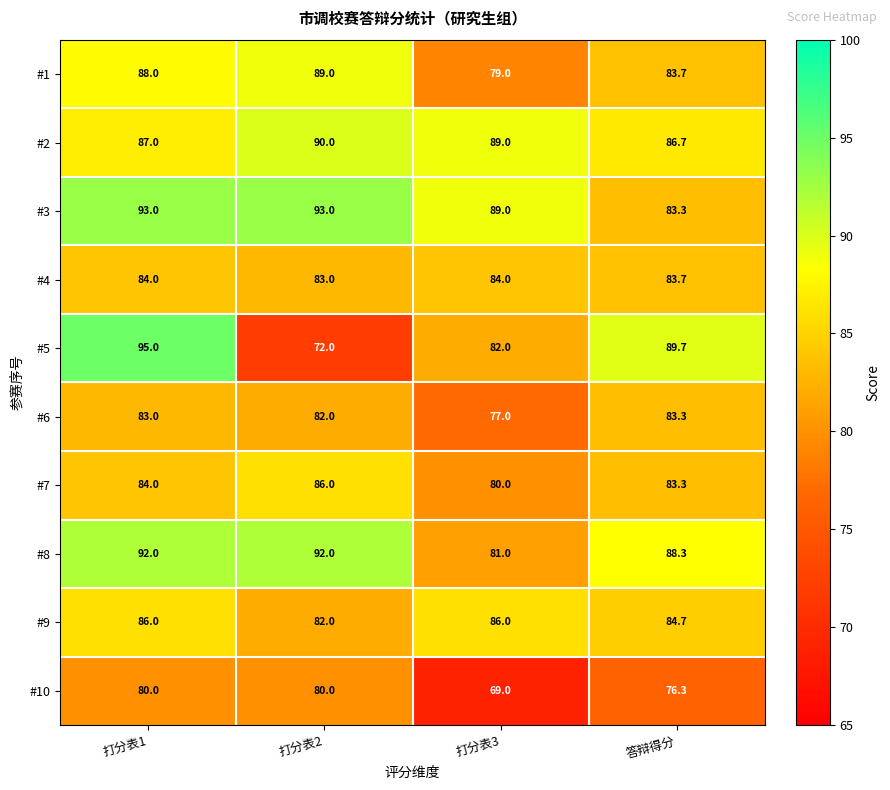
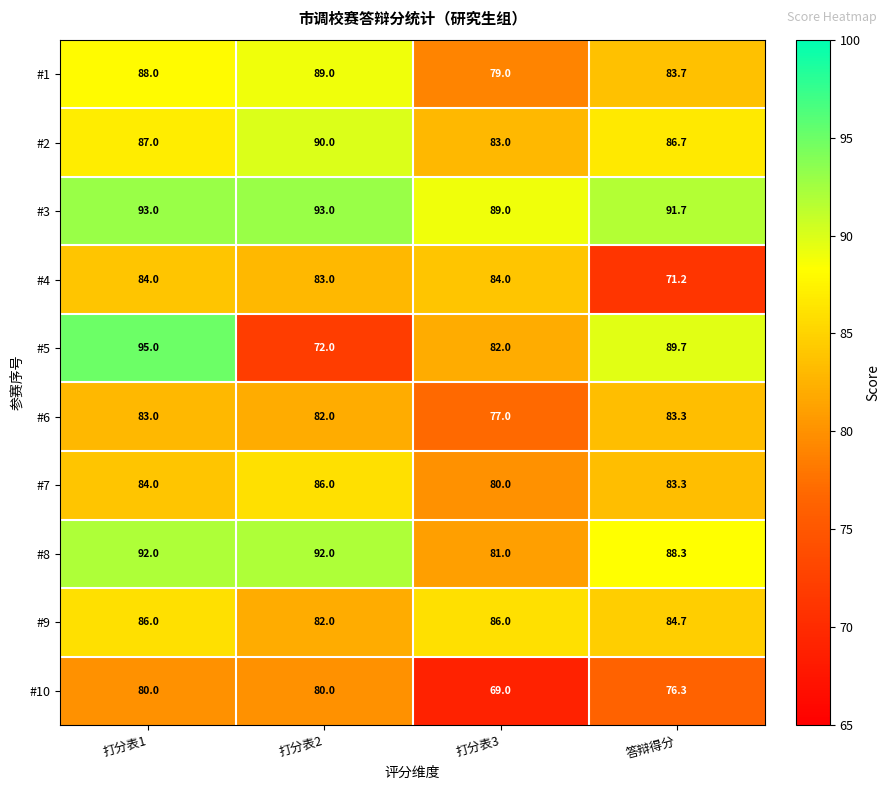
#2, 打分表3: 89.0 -> 83.0
#3, 答辩得分: 83.3 -> 91.7
#4, 答辩得分: 83.7 -> 71.2
